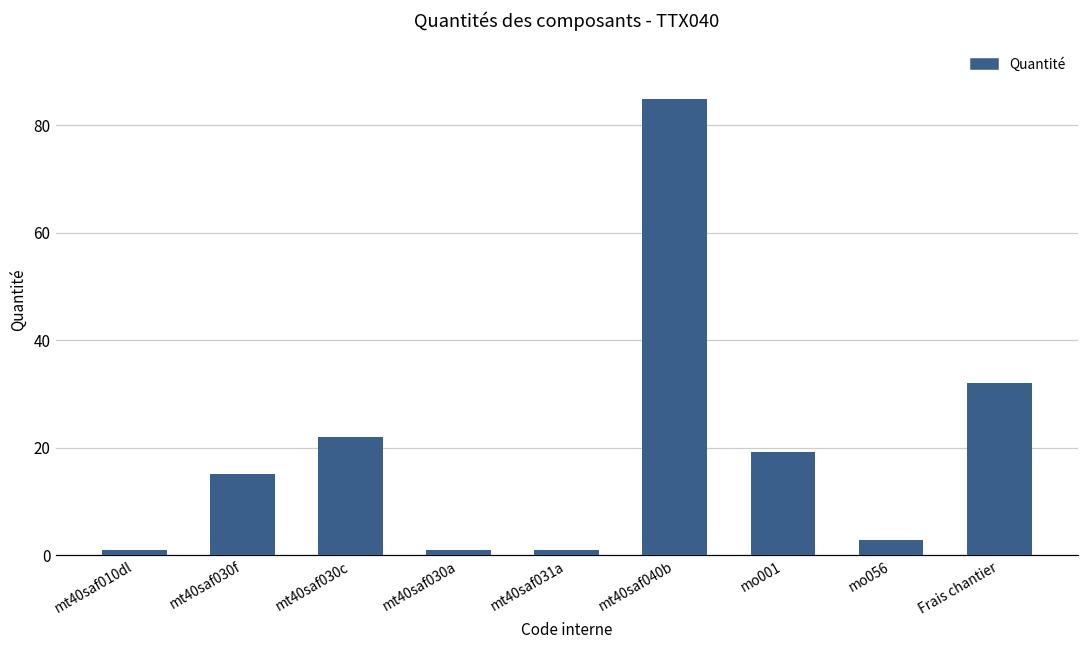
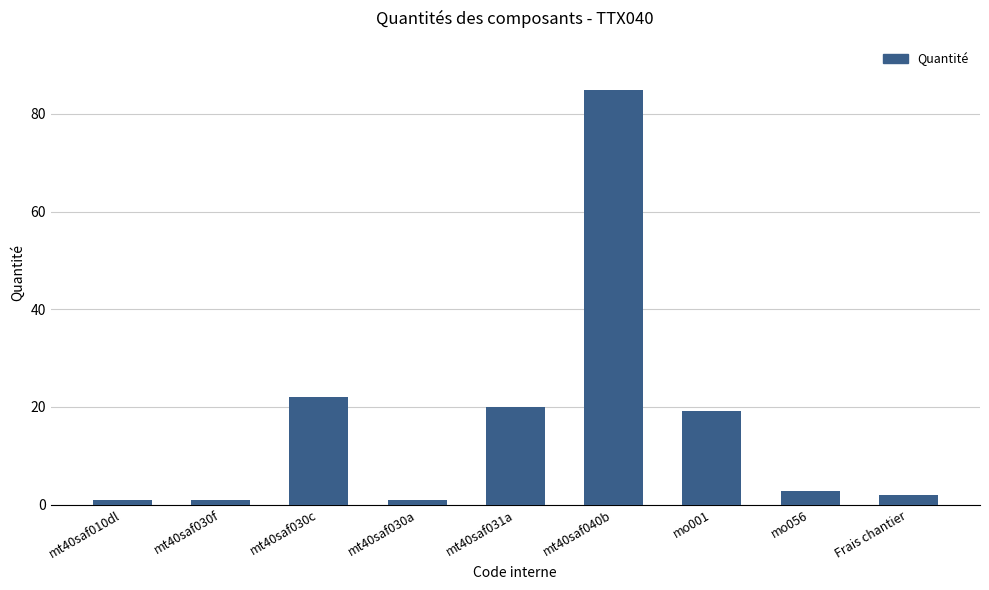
mt40saf030f: 15 -> 1
mt40saf031a: 1 -> 20
Frais chantier: 32 -> 2
